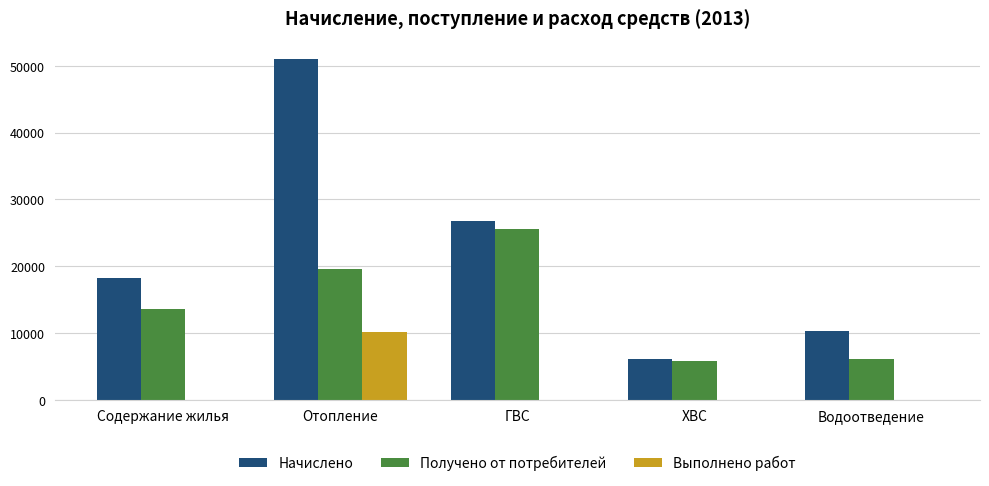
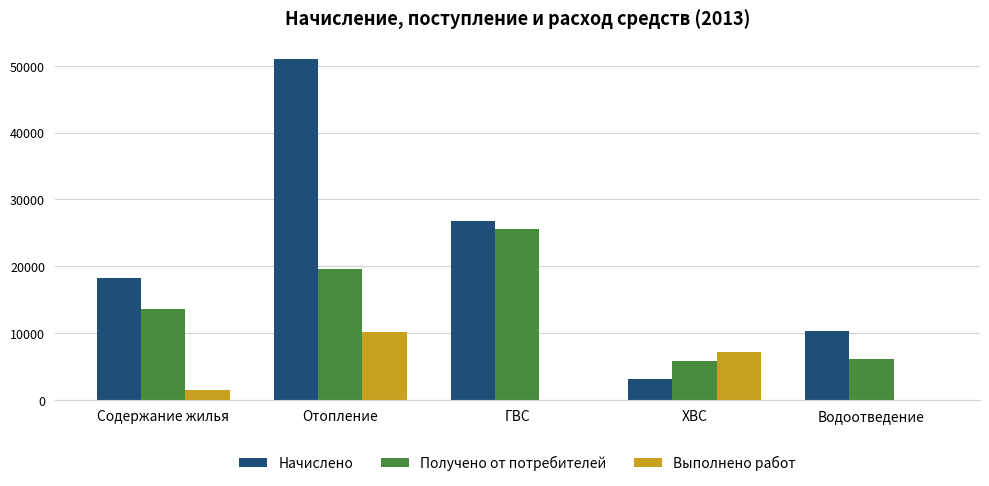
Выполнено работ, Содержание жилья: 0 -> 1000
Начислено, ХВС: 6000 -> 3000
Выполнено работ, ХВС: 0 -> 7000
